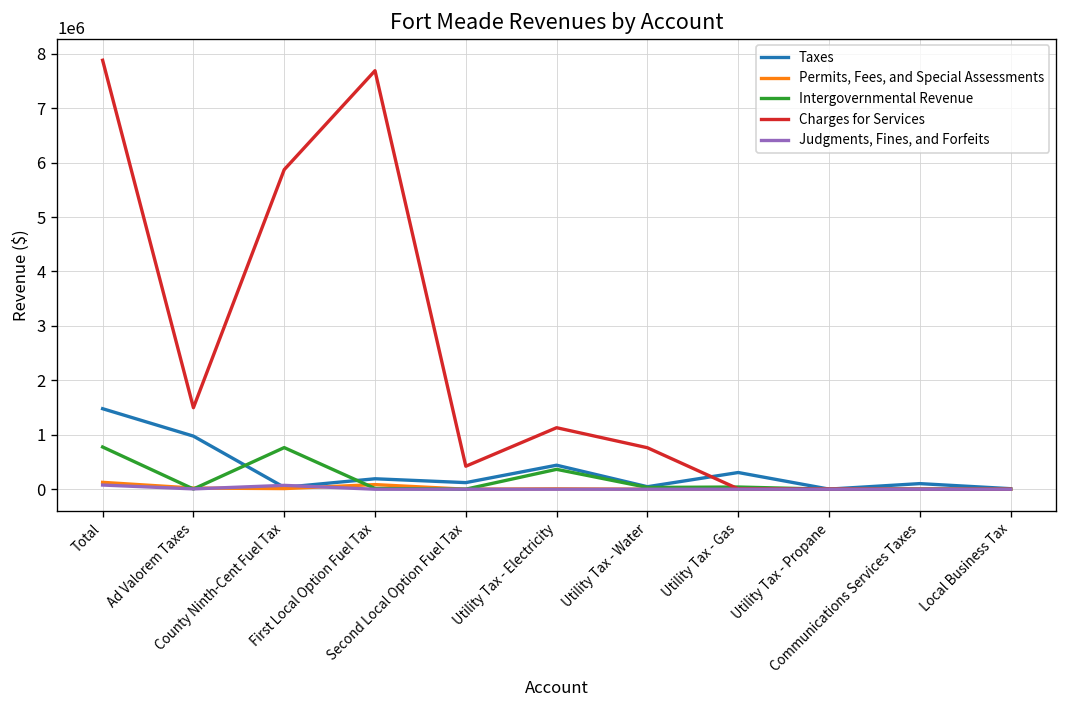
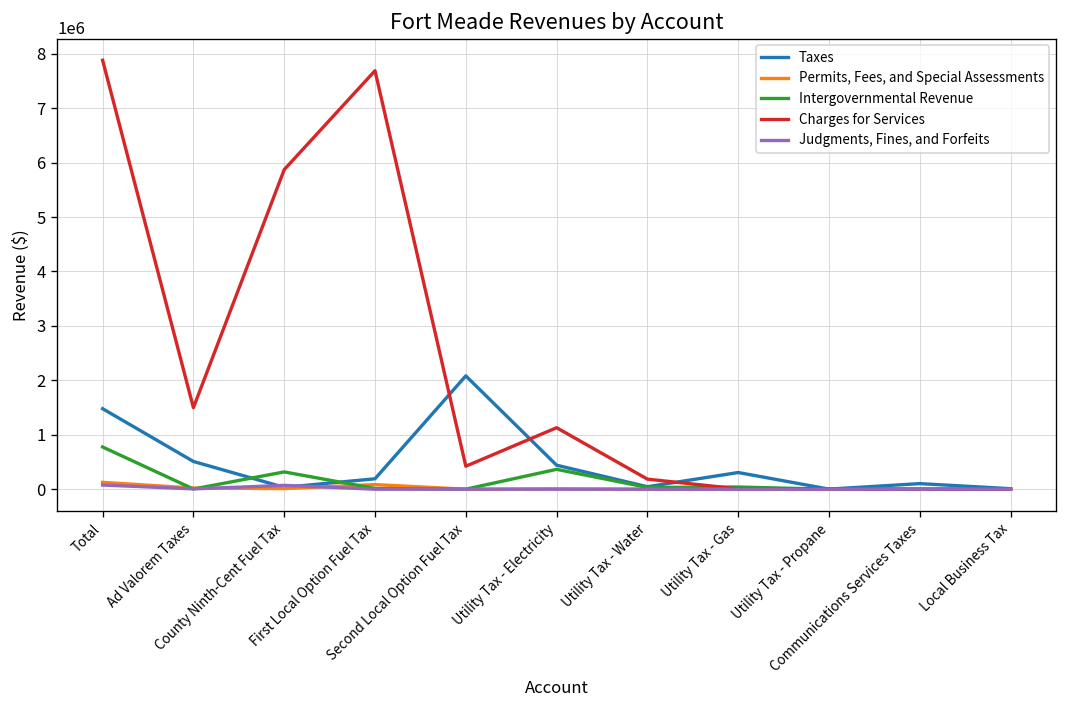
Taxes, Ad Valorem Taxes: 1000000 -> 500000
Intergovernmental Revenue, County Ninth-Cent Fuel Tax: 800000 -> 300000
Taxes, Second Local Option Fuel Tax: 100000 -> 2100000
Charges for Services, Utility Tax - Water: 800000 -> 200000
